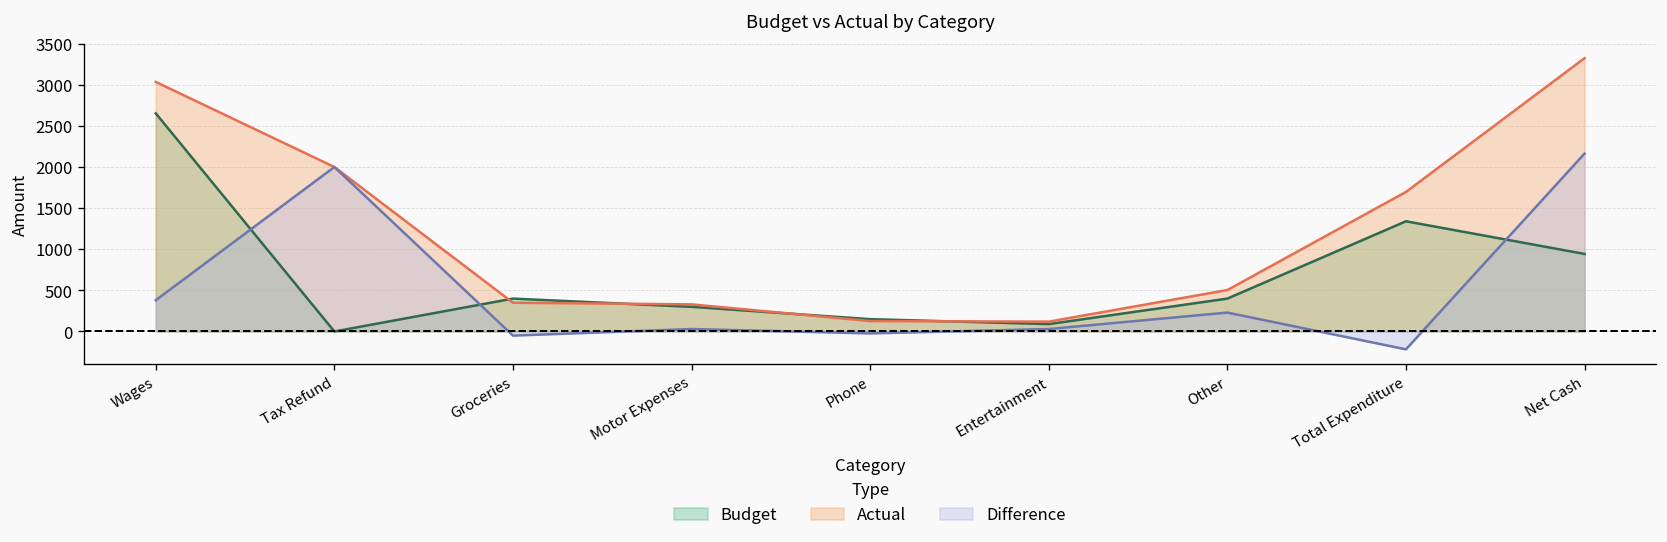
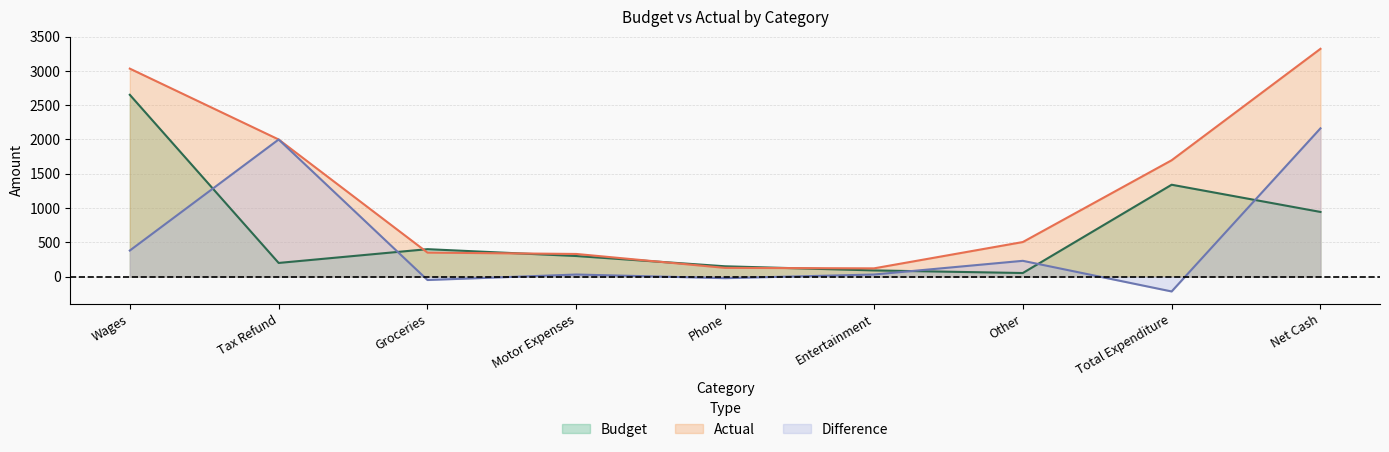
Budget, Tax Refund: 0 -> 200
Budget, Other: 400 -> 100
